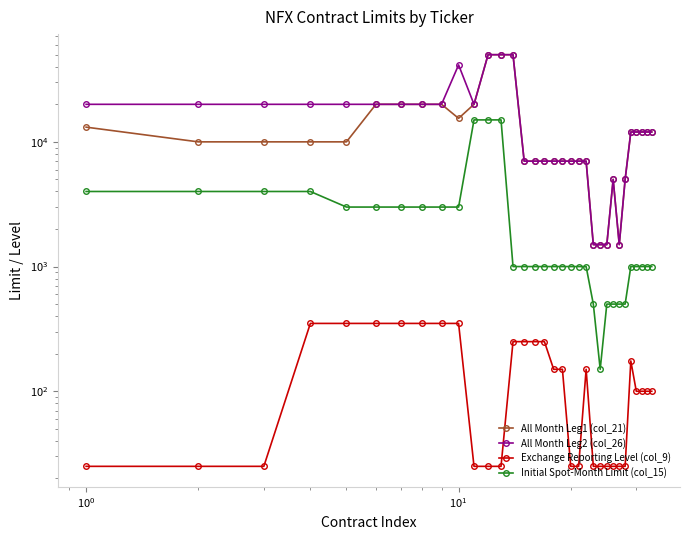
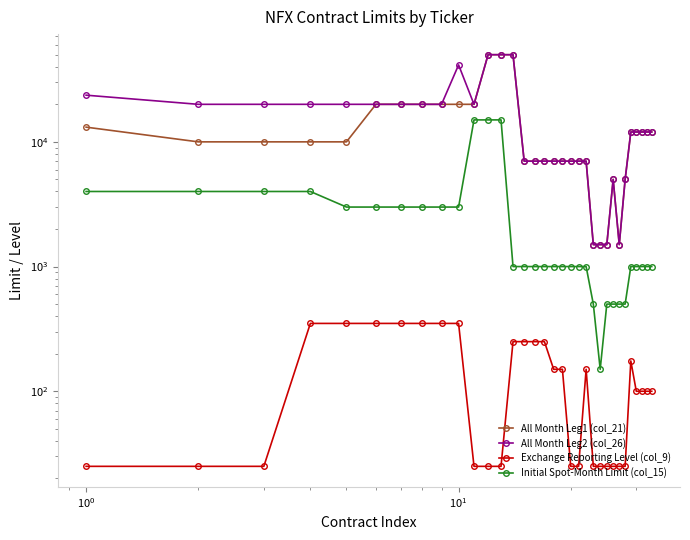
All Month Leg2 (col_26), 10^0: 20000 -> 24000
All Month Leg1 (col_21), 10^1: 15000 -> 20000
